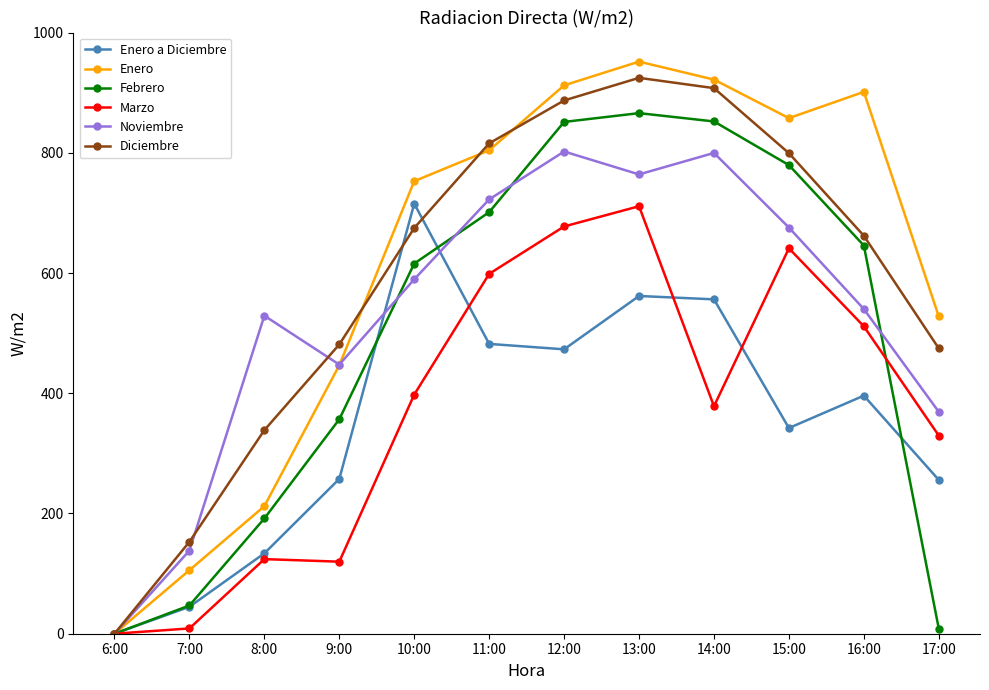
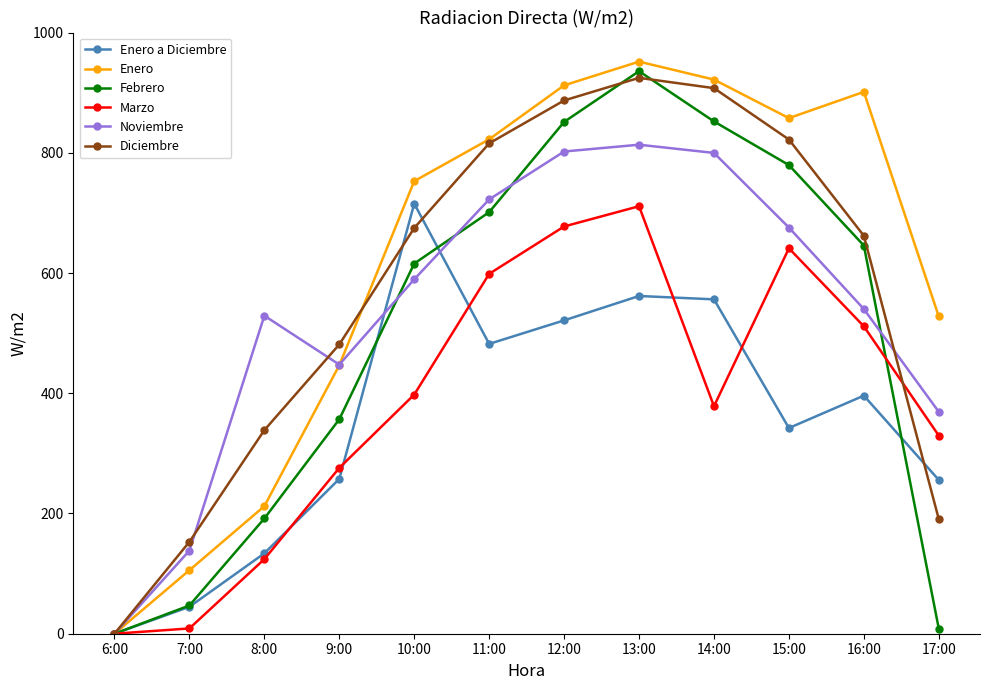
Marzo, 9:00: 120 -> 280
Enero, 11:00: 800 -> 820
Enero a Diciembre, 12:00: 470 -> 520
Febrero, 13:00: 870 -> 940
Noviembre, 13:00: 760 -> 810
Diciembre, 15:00: 800 -> 820
Diciembre, 17:00: 470 -> 190
